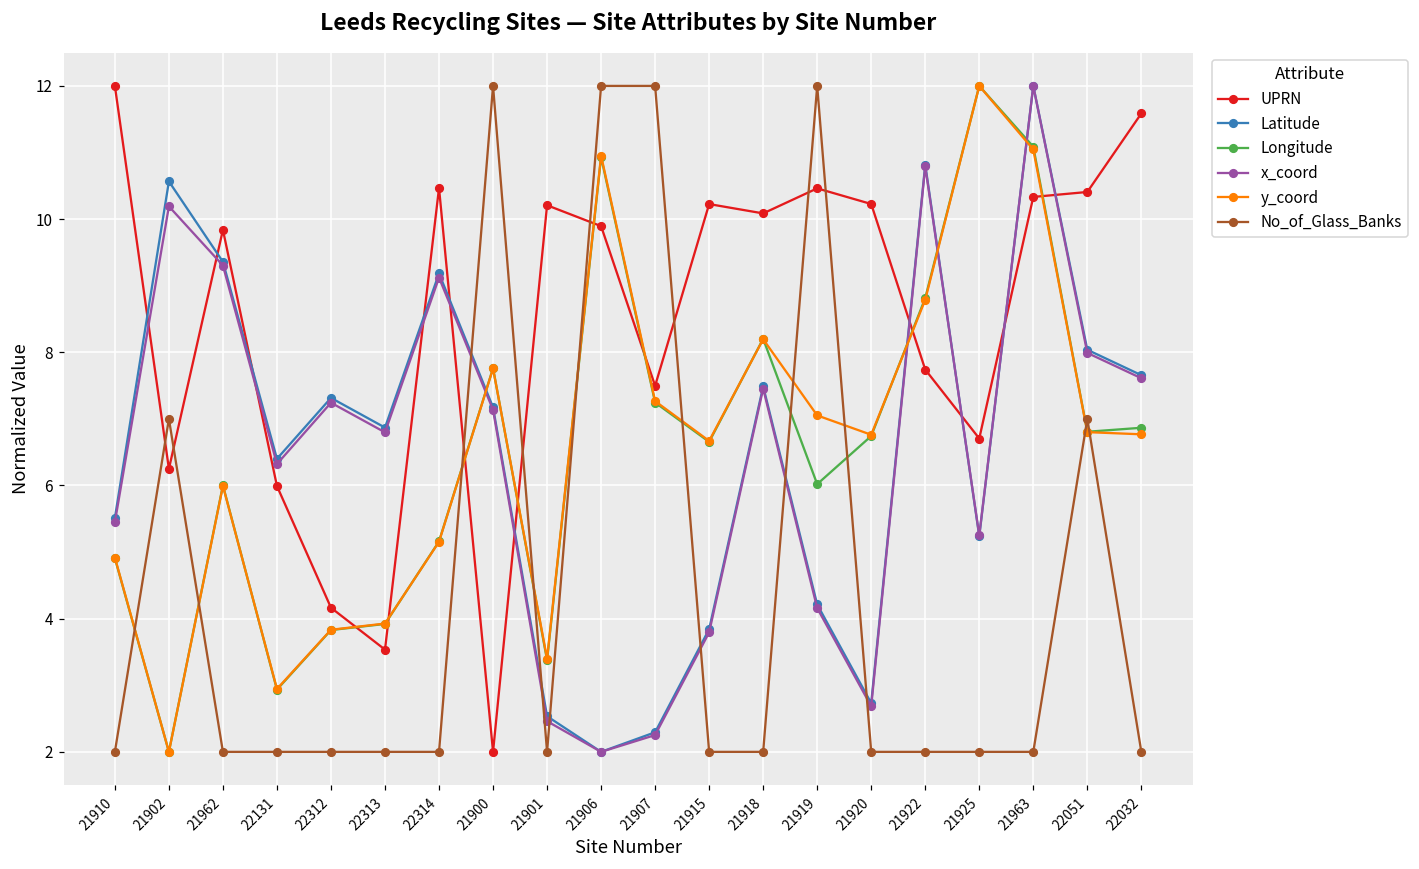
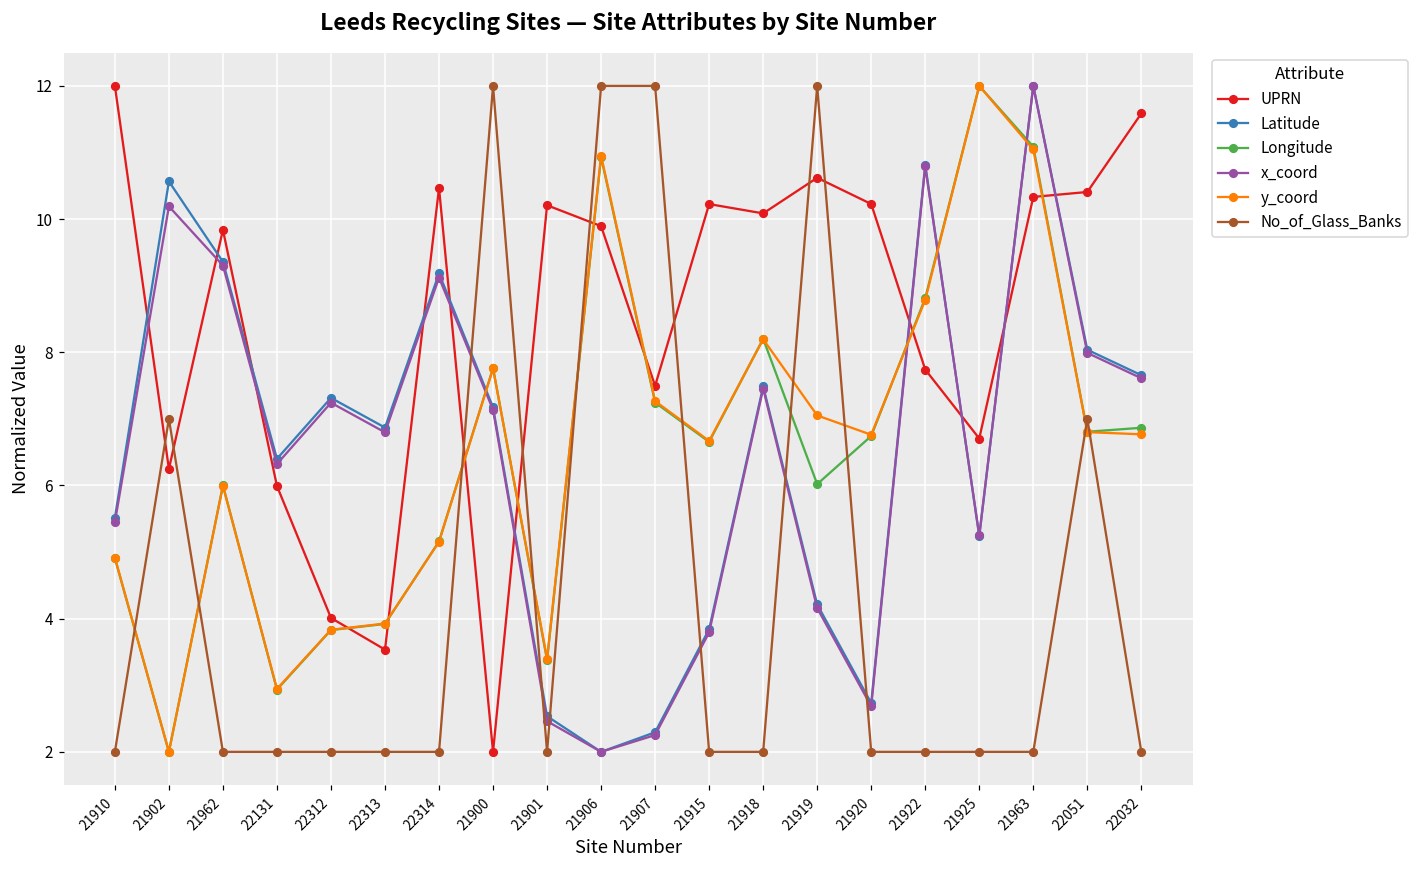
UPRN, 22312: 4.2 -> 4.0
UPRN, 21919: 10.5 -> 10.6
